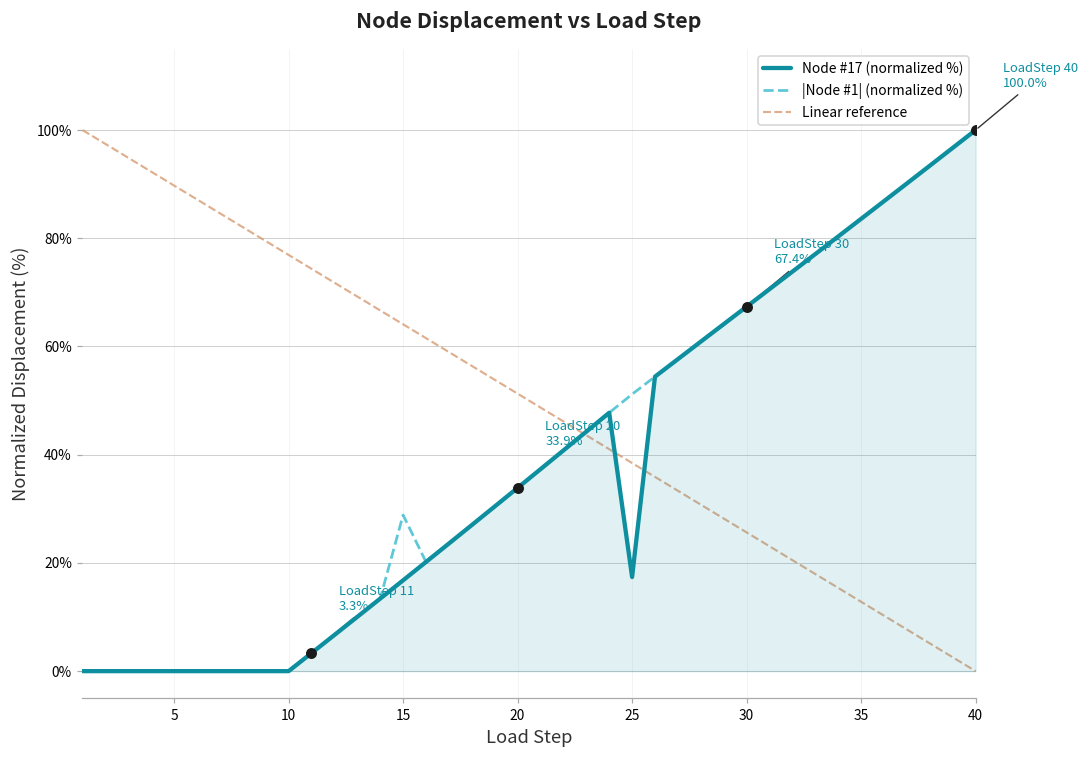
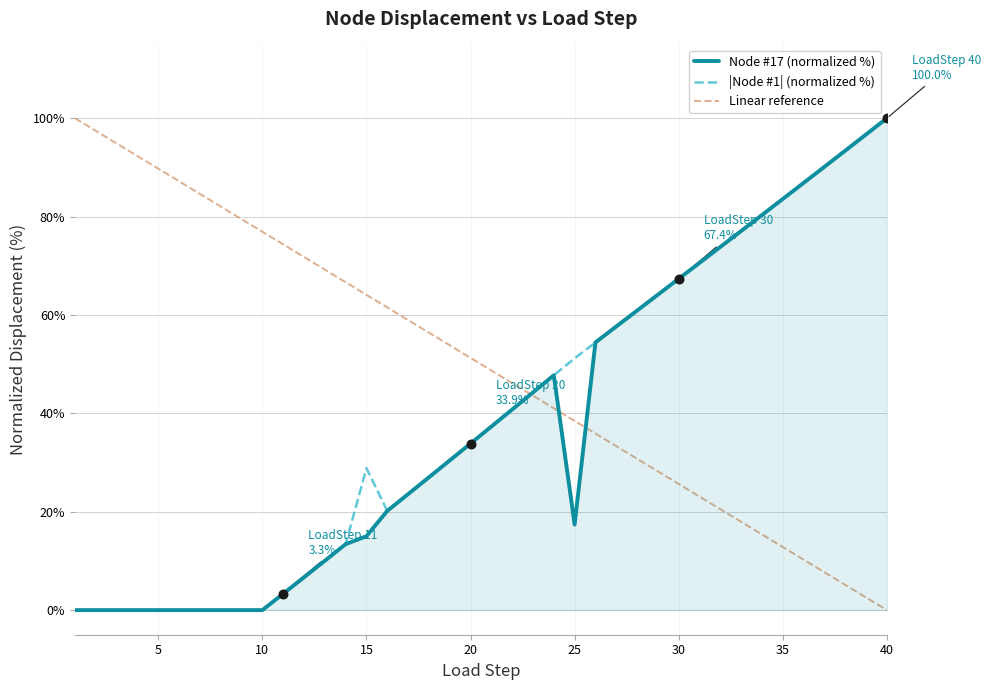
Node #17 (normalized %), 15: 17% -> 15%
